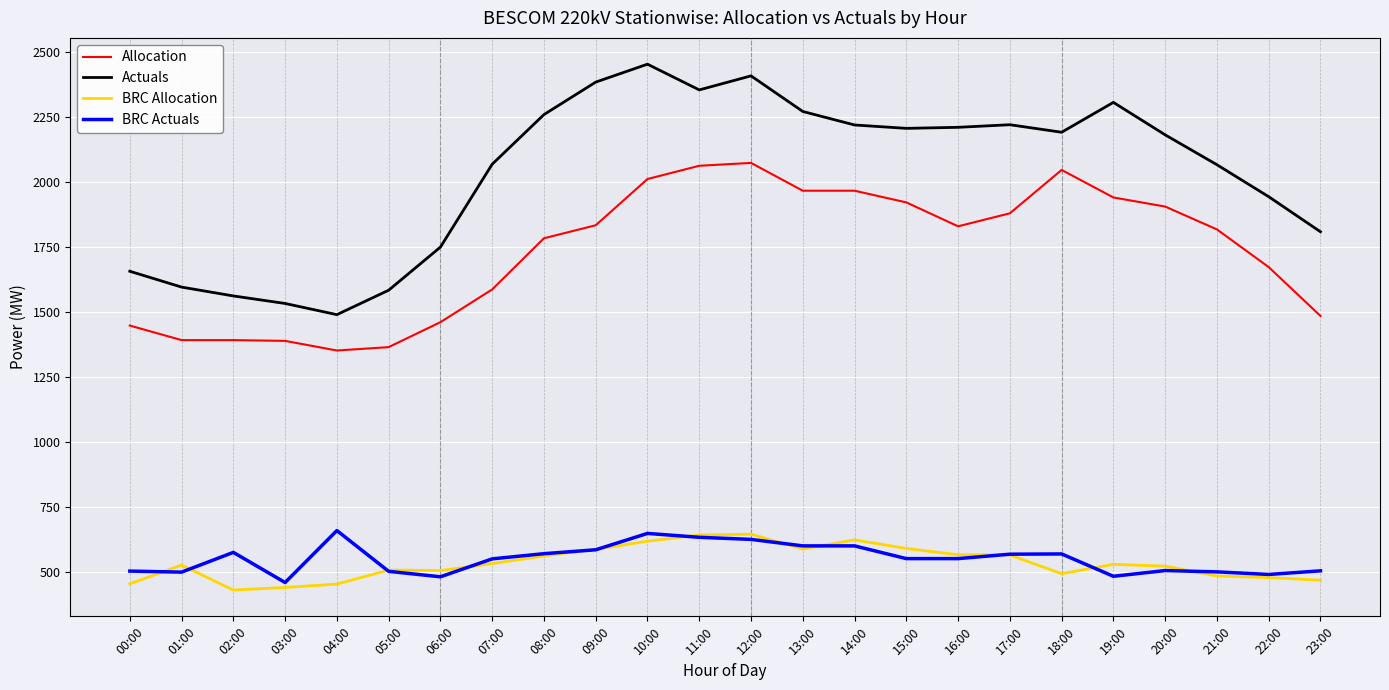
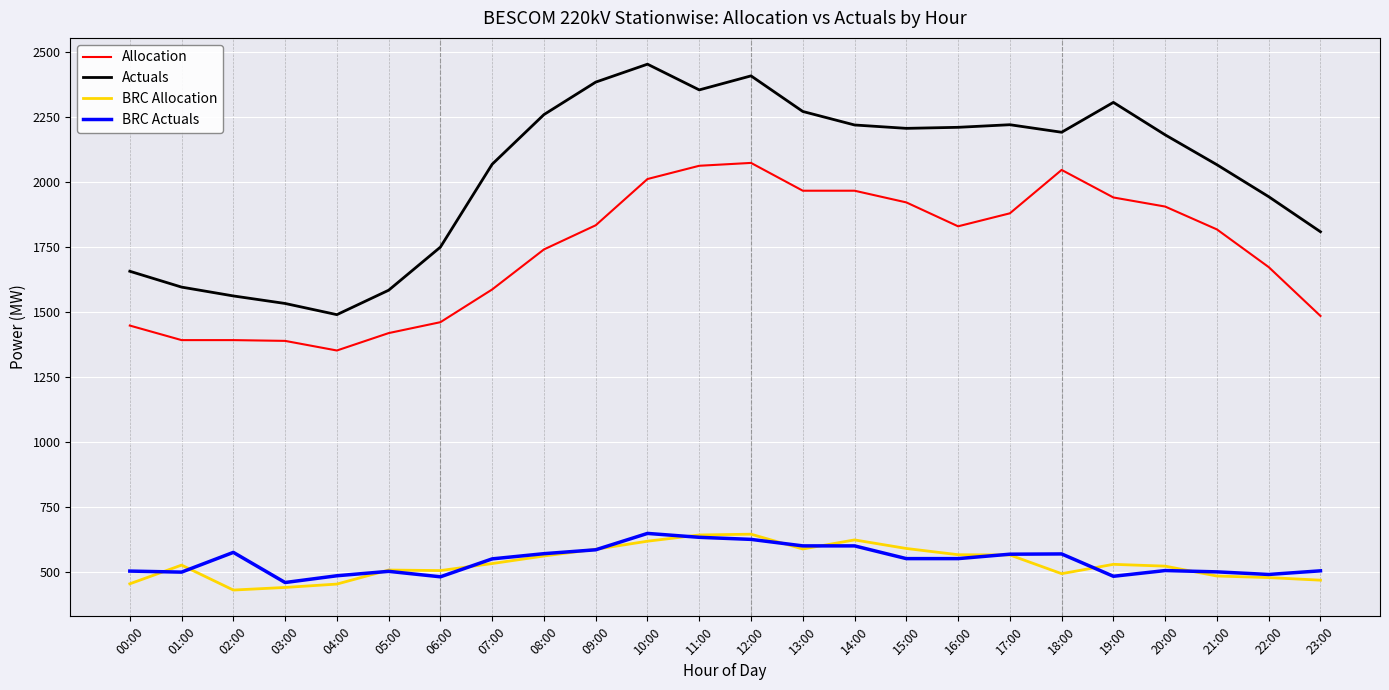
BRC Actuals, 04:00: 660 -> 490
Allocation, 05:00: 1370 -> 1420
Allocation, 08:00: 1780 -> 1740
